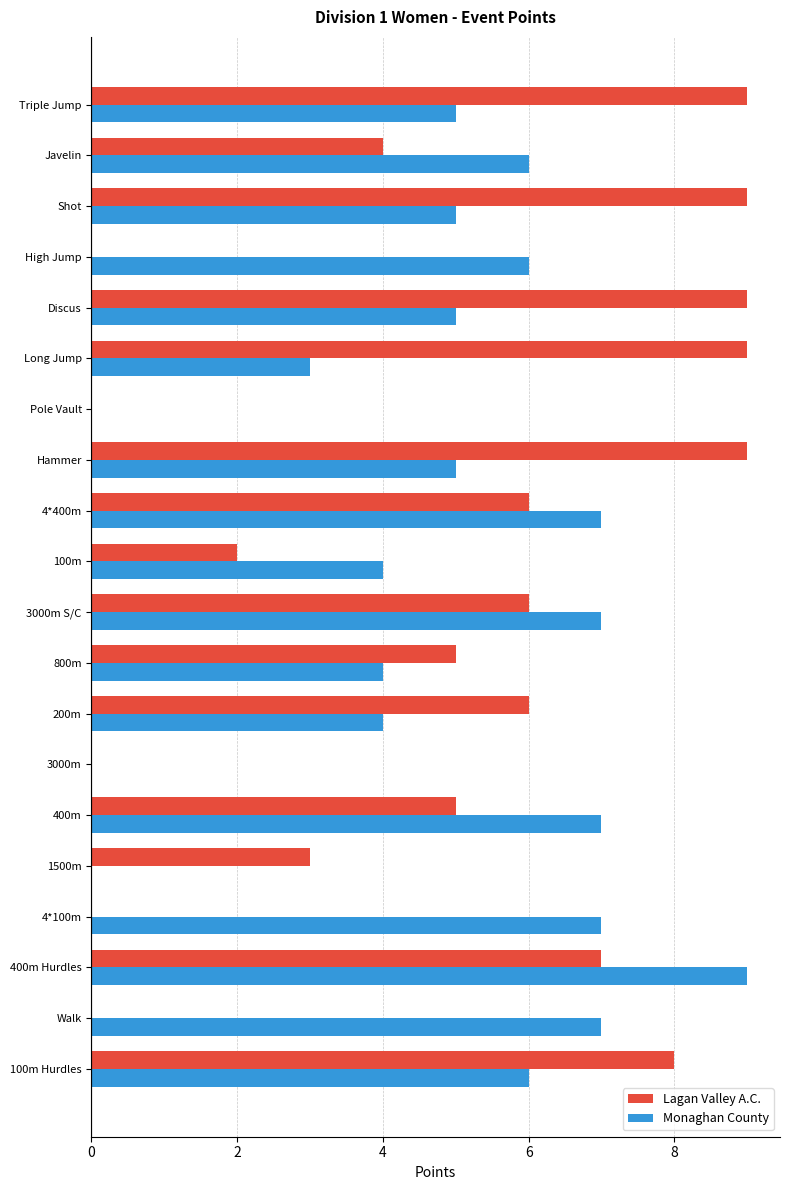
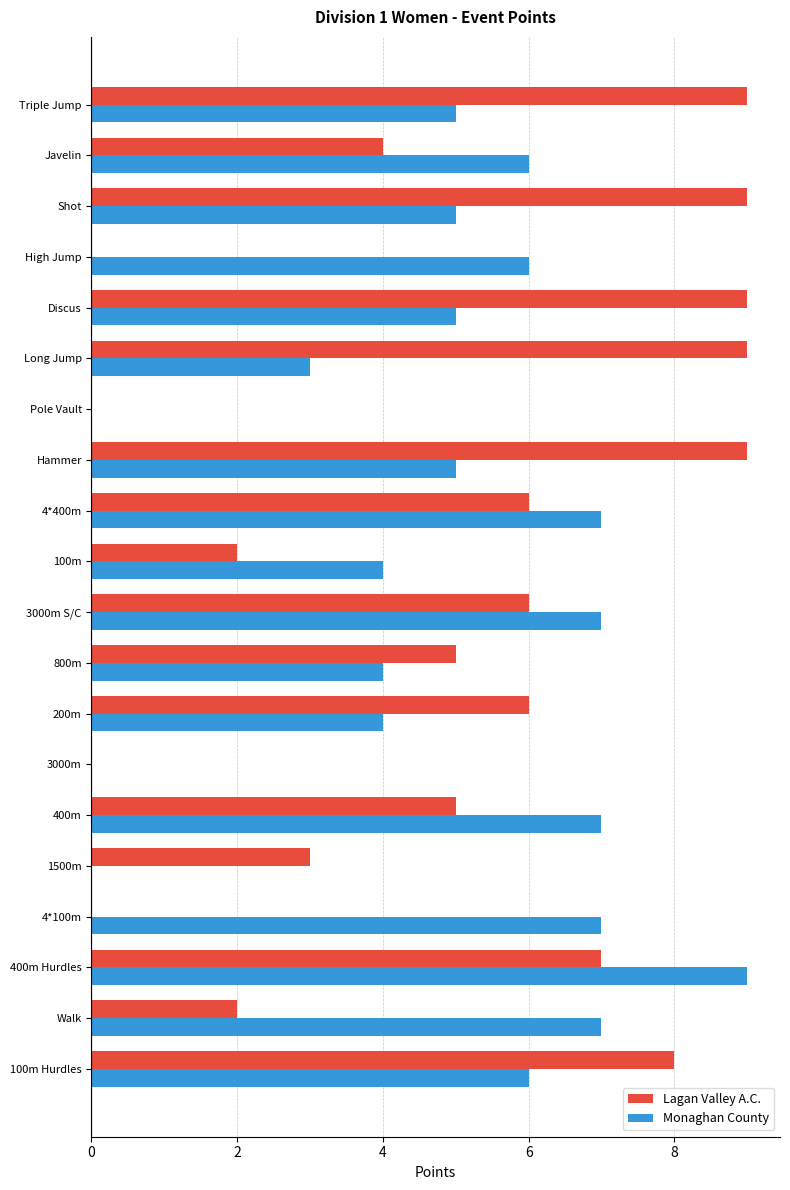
Lagan Valley A.C., Walk: 0 -> 2
